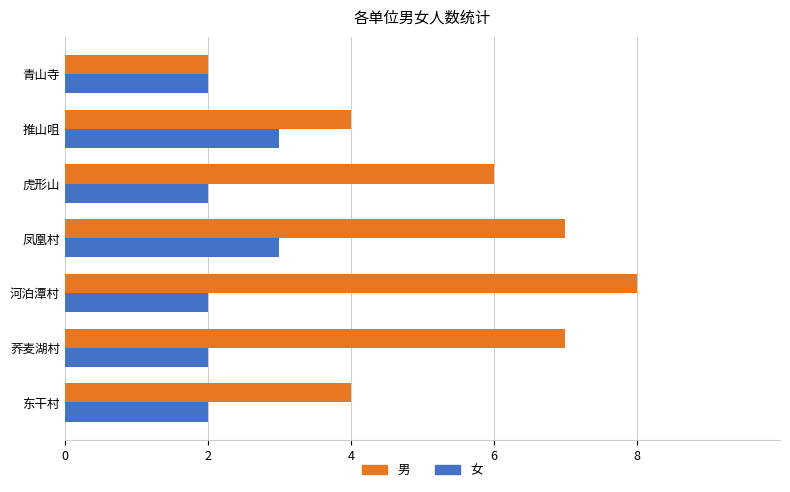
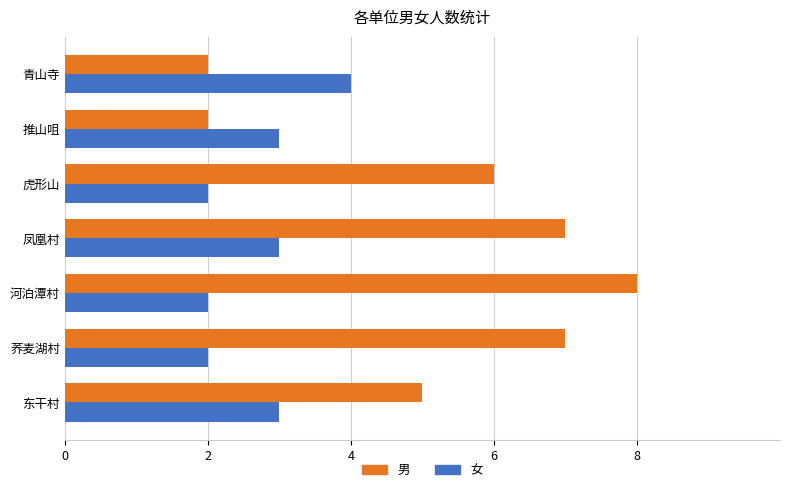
女, 青山寺: 2 -> 4
男, 推山咀: 4 -> 2
男, 东干村: 4 -> 5
女, 东干村: 2 -> 3
